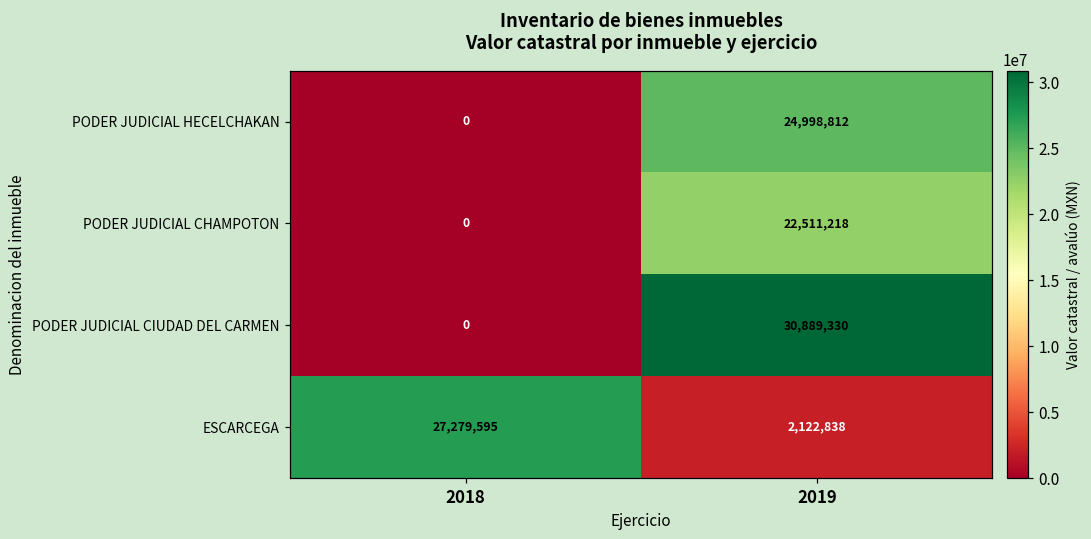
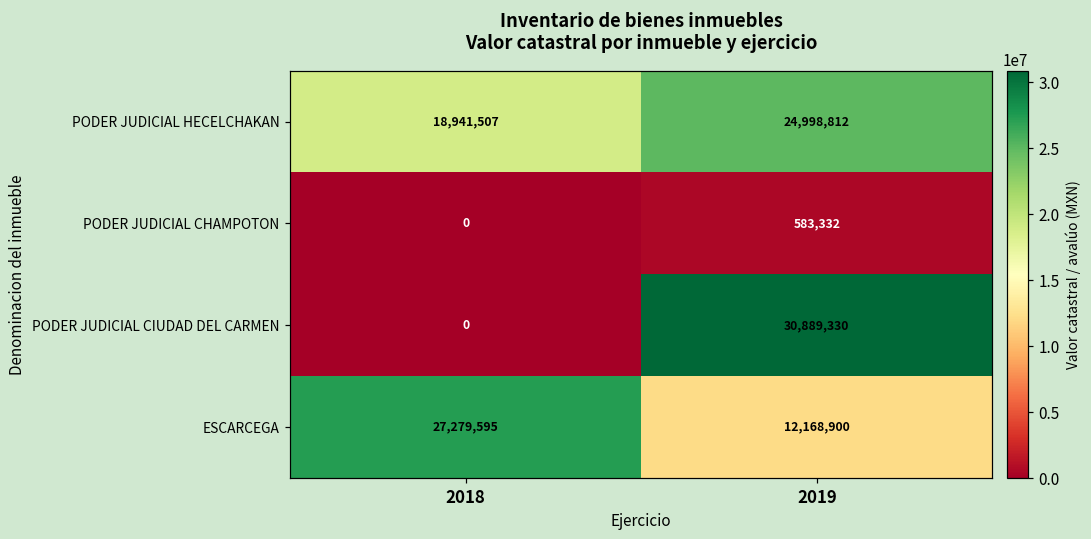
PODER JUDICIAL HECELCHAKAN, 2018: 0 -> 18,941,507
PODER JUDICIAL CHAMPOTON, 2019: 22,511,218 -> 583,332
ESCARCEGA, 2019: 2,122,838 -> 12,168,900
